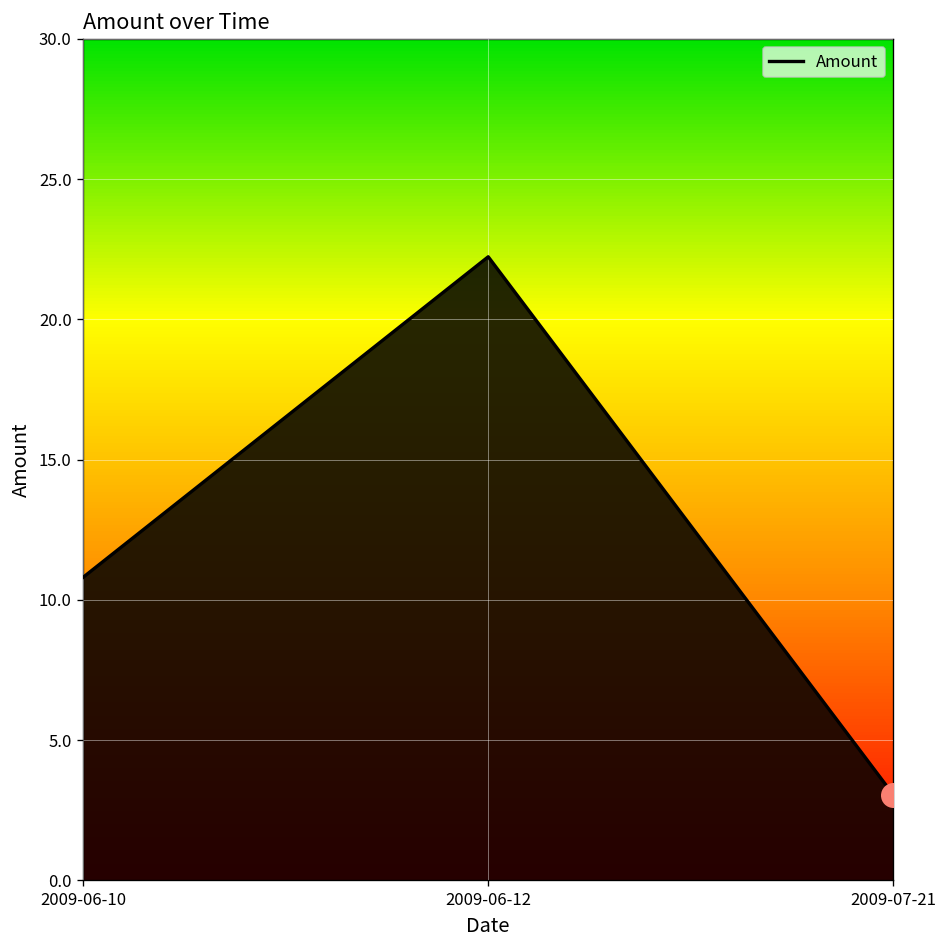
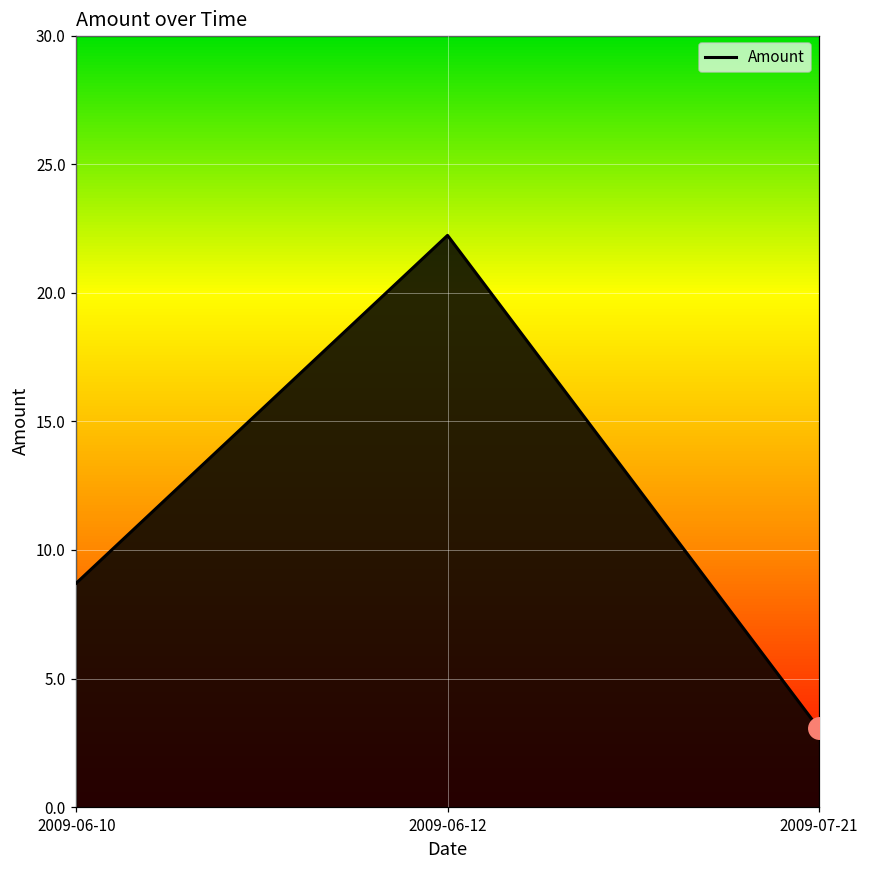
Amount, 2009-06-10: 10.8 -> 8.7
